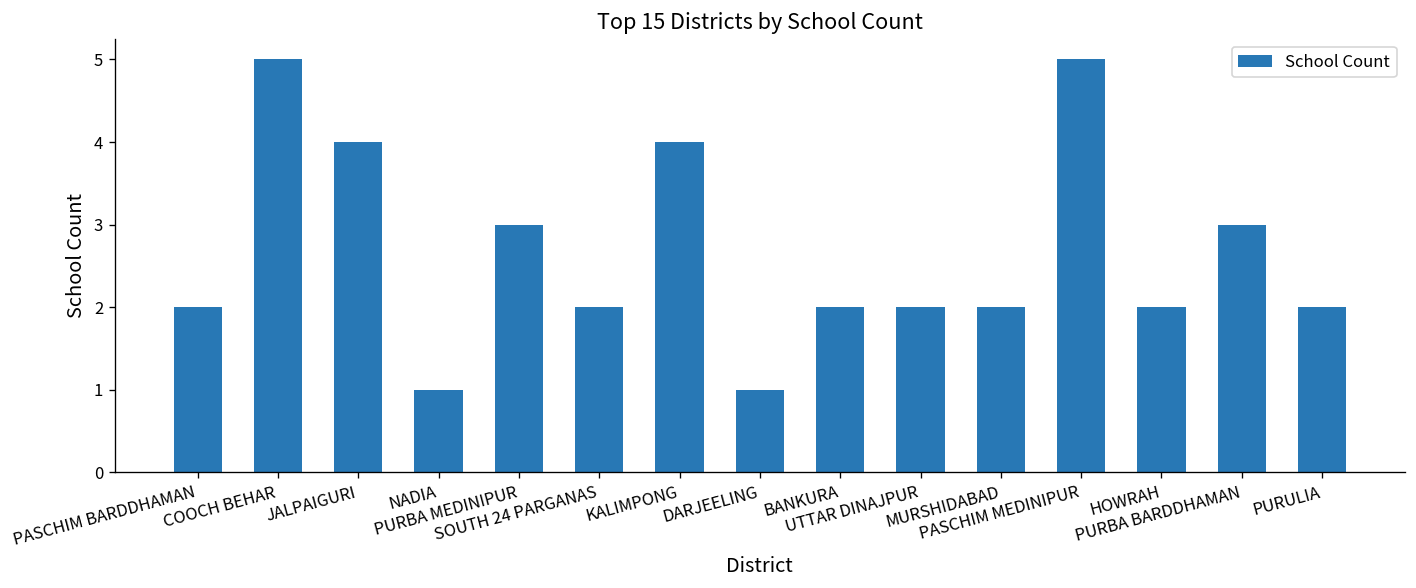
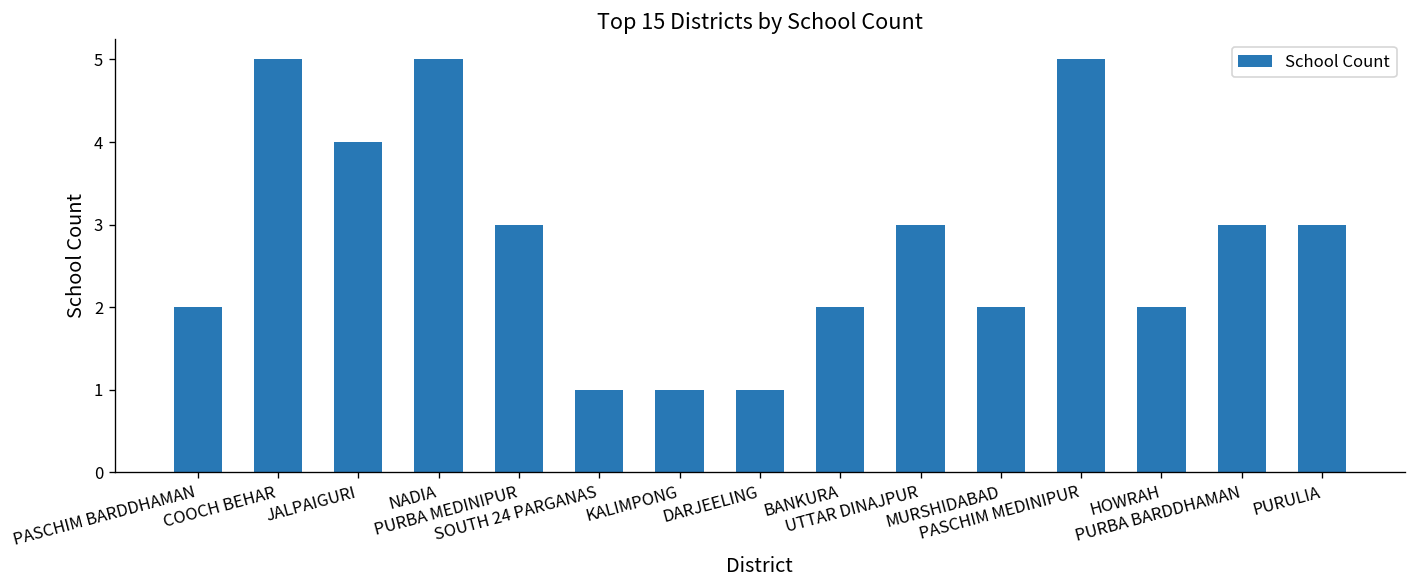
NADIA: 1 -> 5
SOUTH 24 PARGANAS: 2 -> 1
KALIMPONG: 4 -> 1
UTTAR DINAJPUR: 2 -> 3
PURULIA: 2 -> 3
